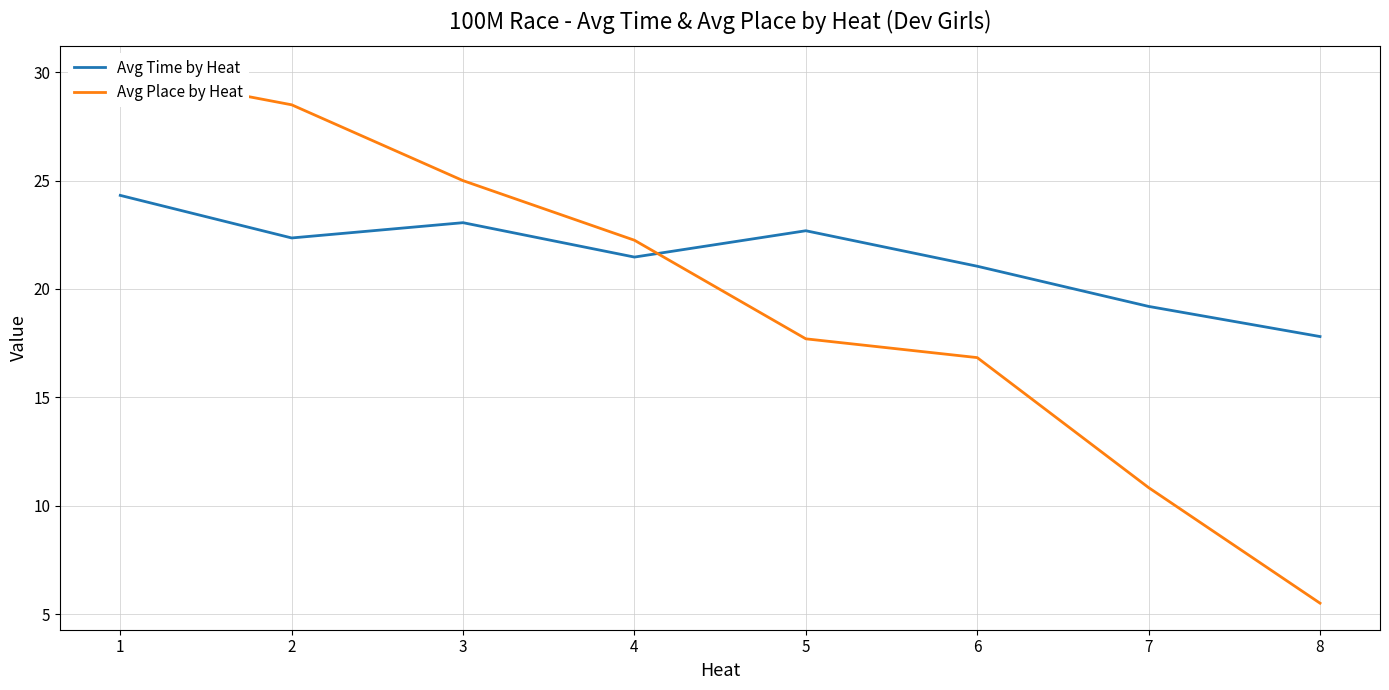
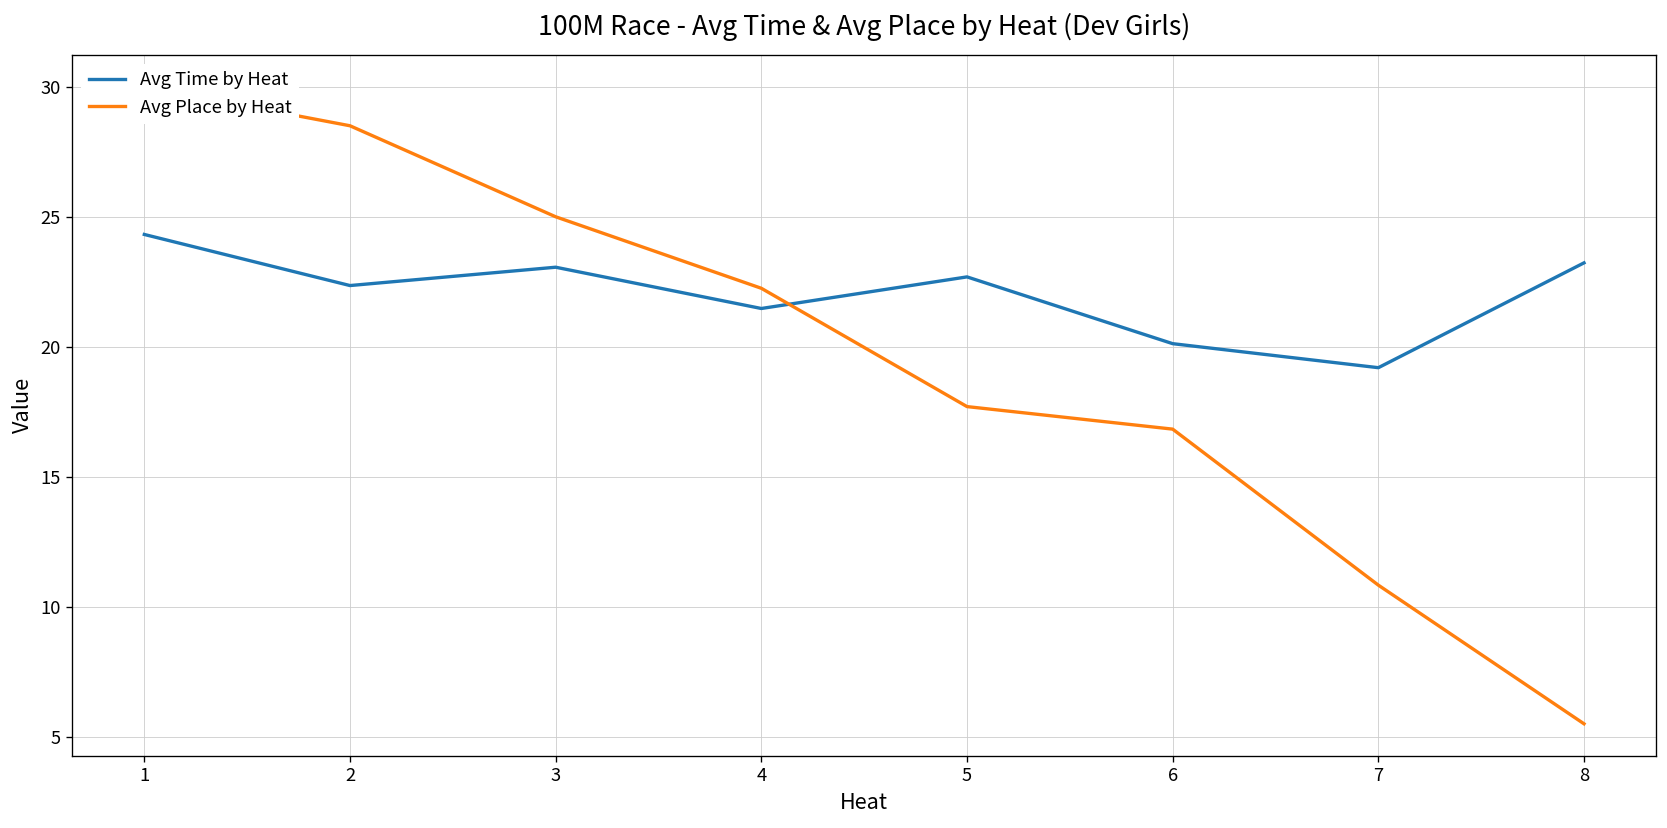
Avg Time by Heat, 6: 21.1 -> 20.1
Avg Time by Heat, 8: 17.8 -> 23.2
